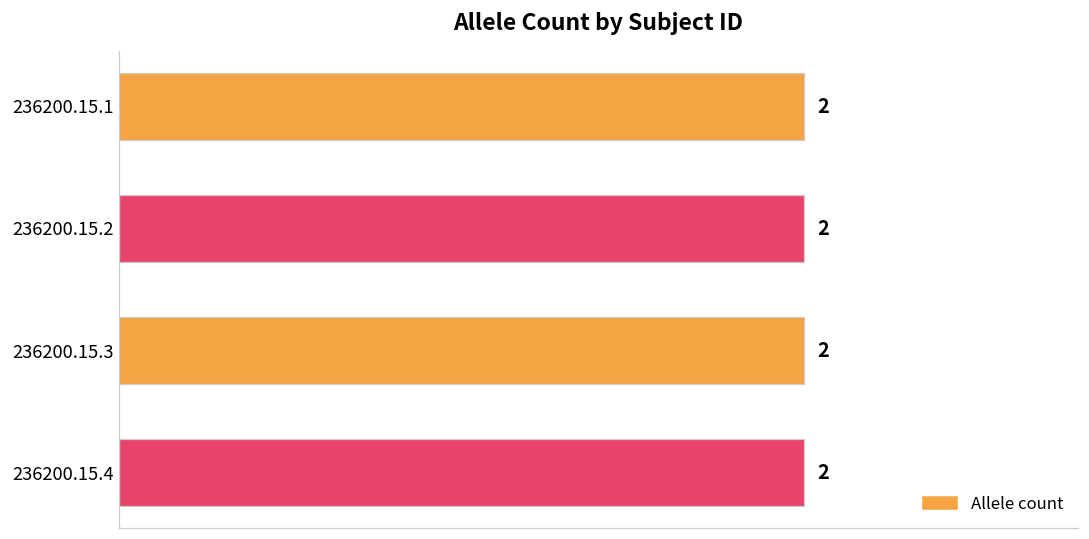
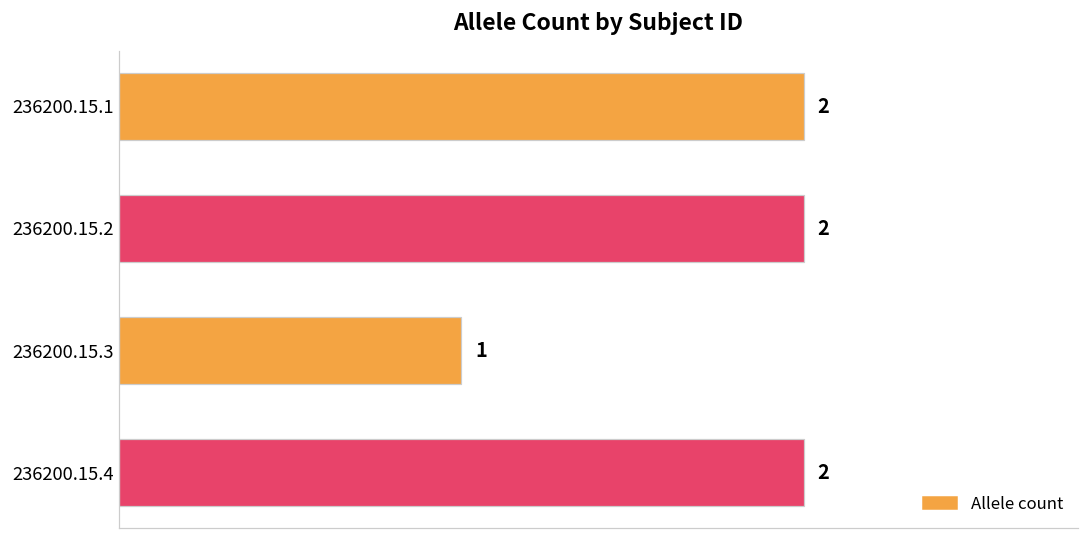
236200.15.3: 2 -> 1
